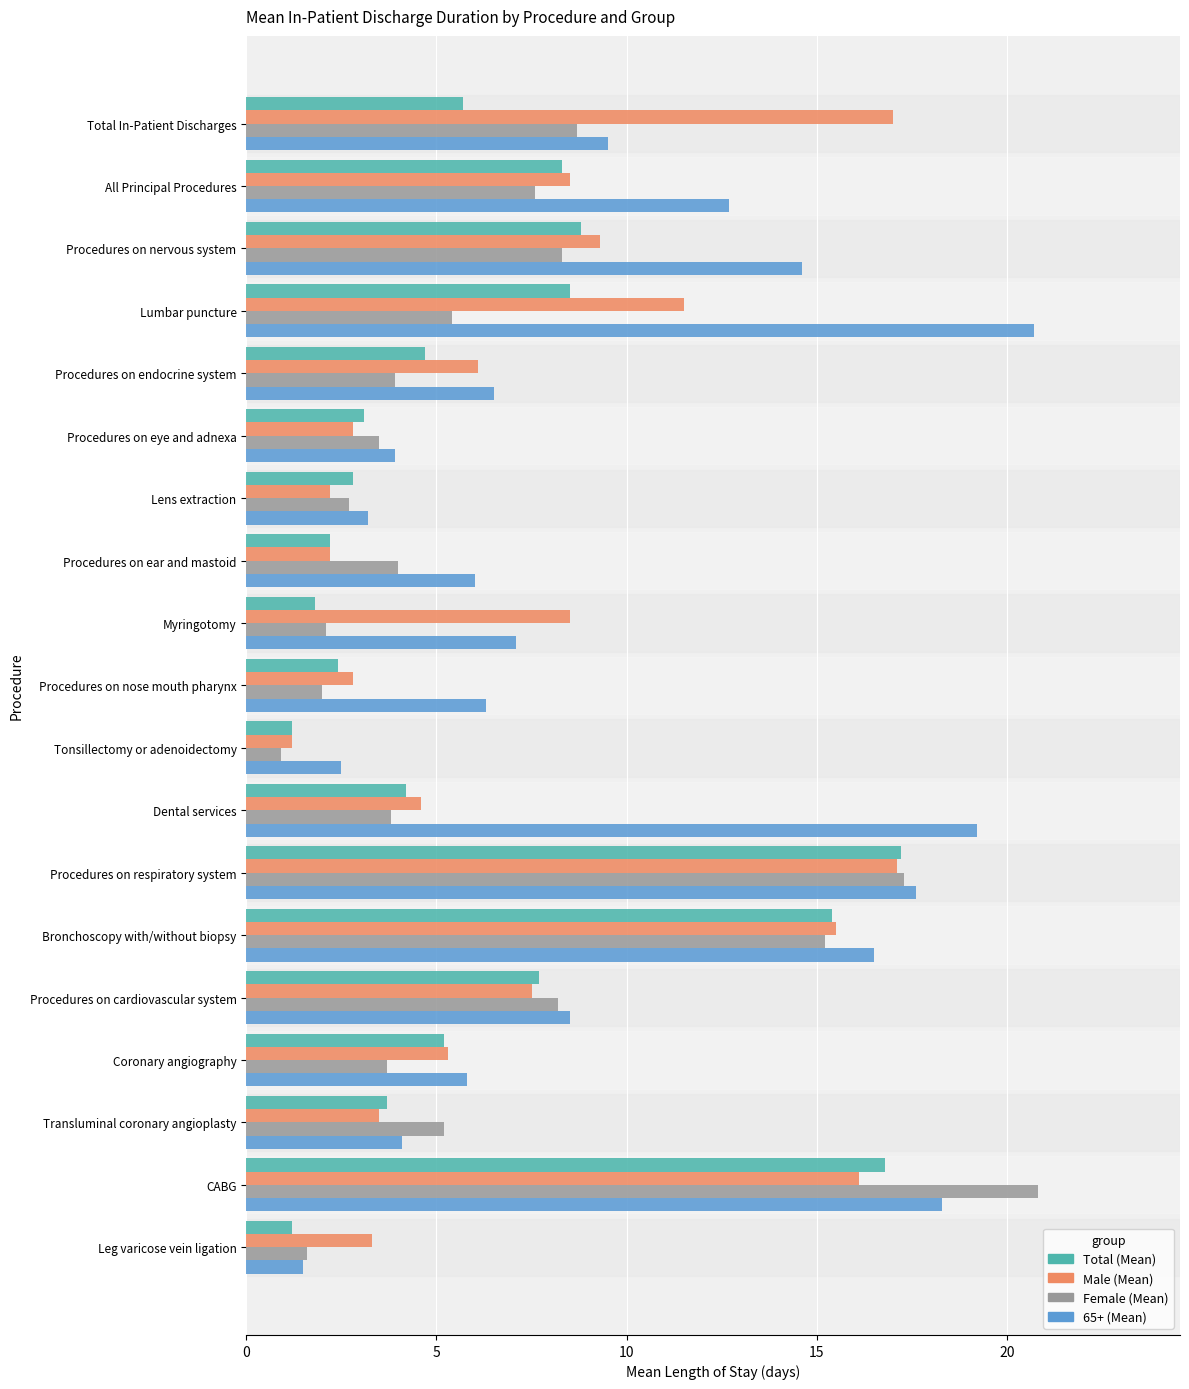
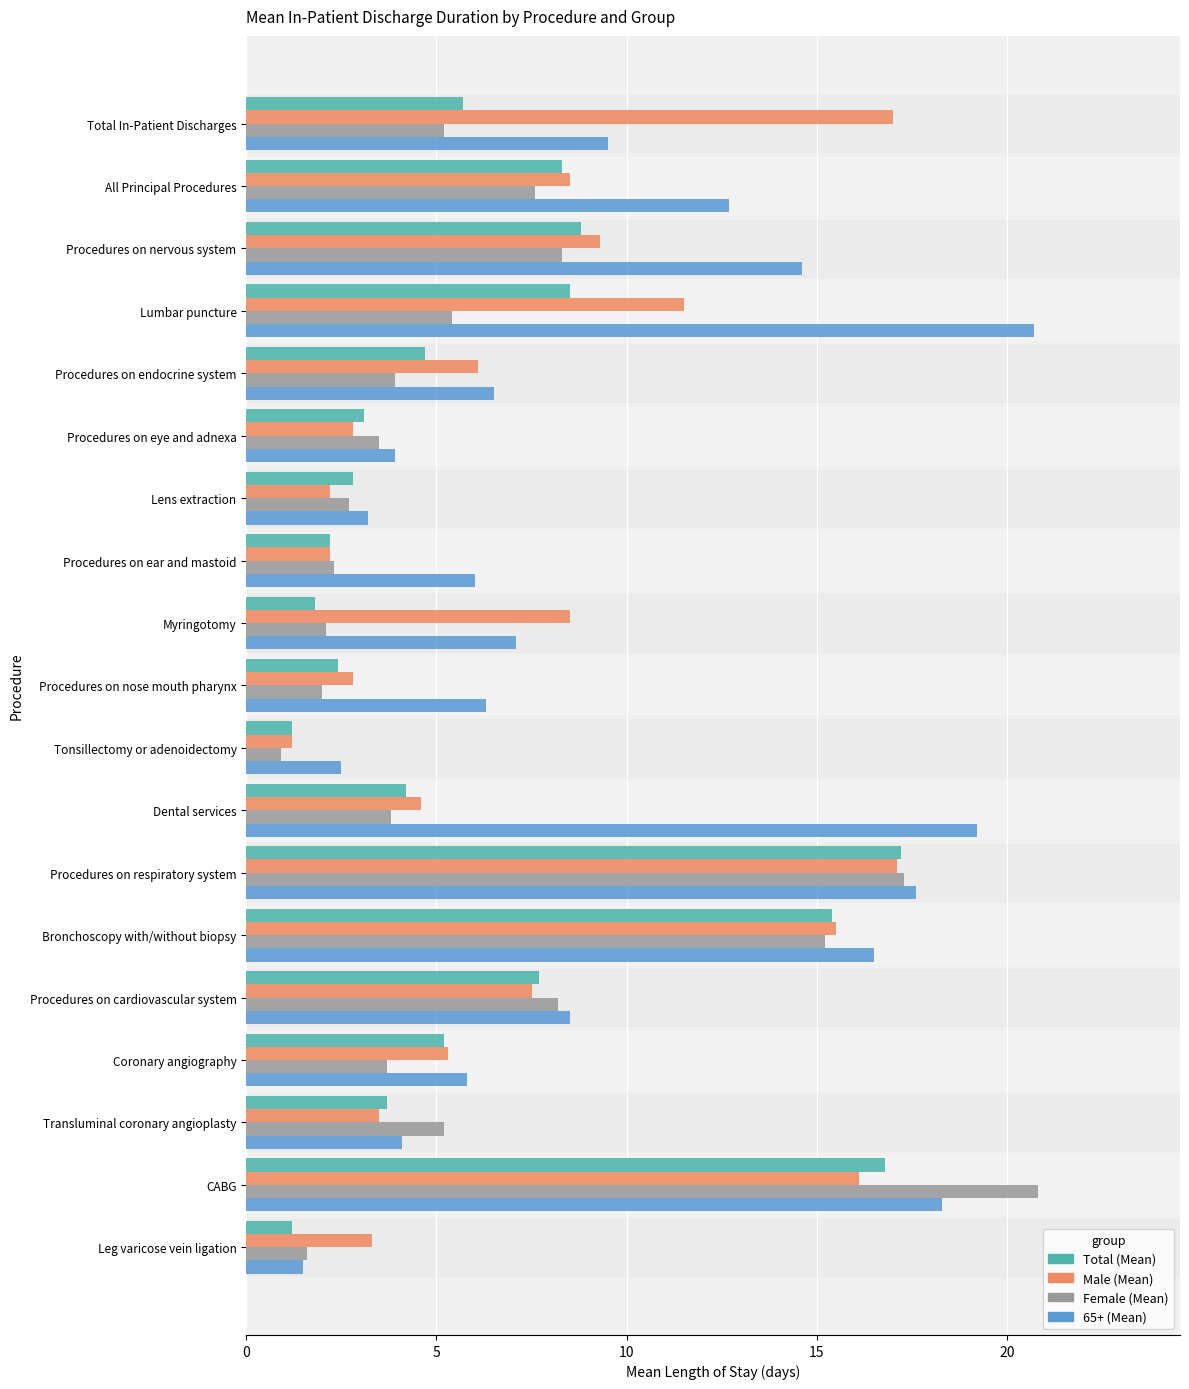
Female (Mean), Total In-Patient Discharges: 8.7 -> 5.2
Female (Mean), Procedures on ear and mastoid: 4.0 -> 2.3
